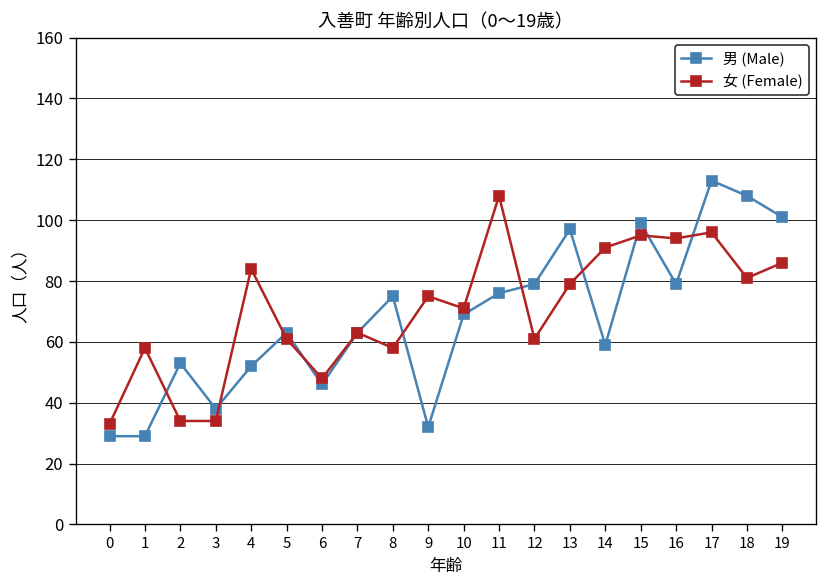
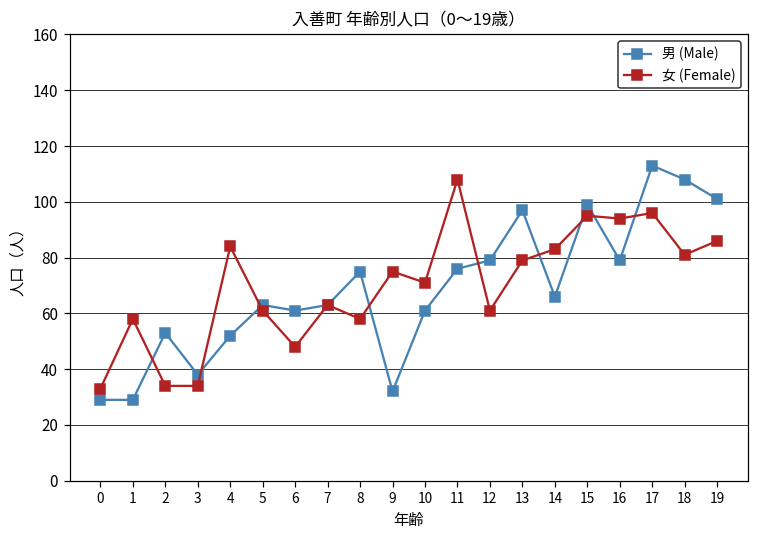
男 (Male), 6: 46 -> 61
男 (Male), 10: 69 -> 61
男 (Male), 14: 59 -> 66
女 (Female), 14: 91 -> 83
